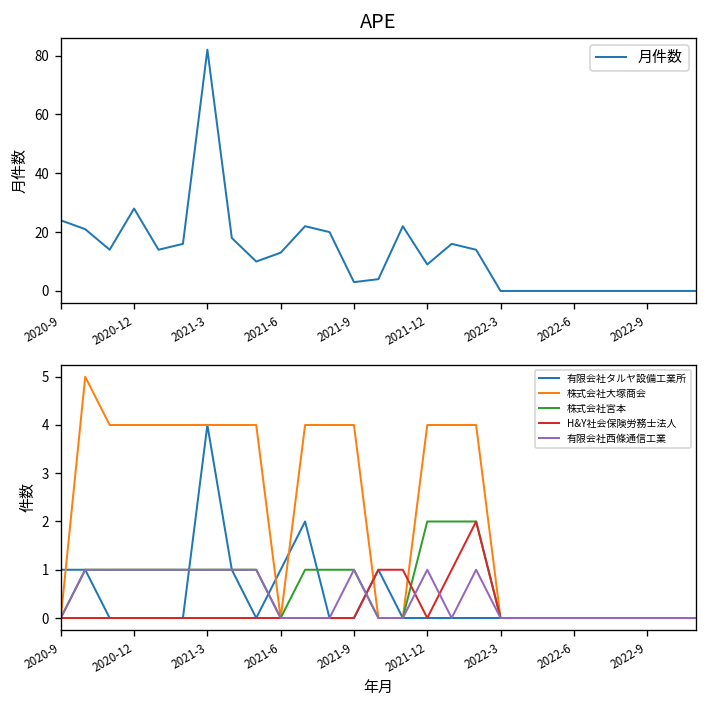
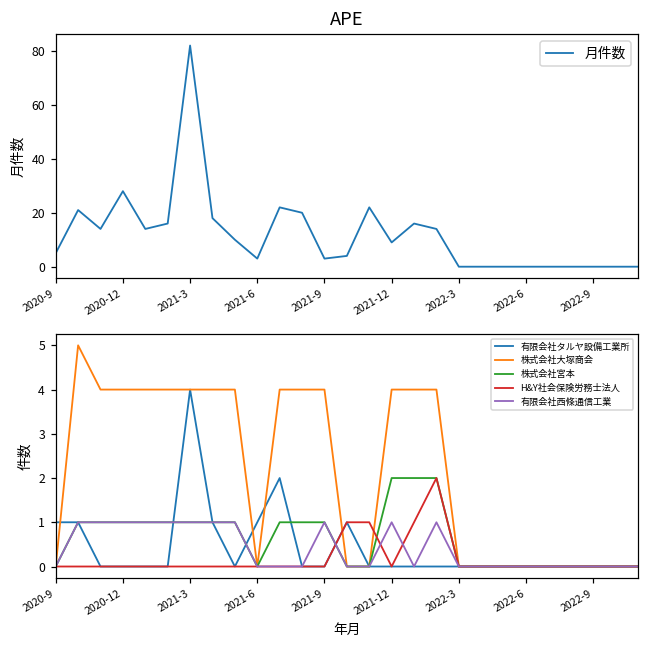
APE, 2020-9: 24 -> 5
APE, 2021-6: 13 -> 3
